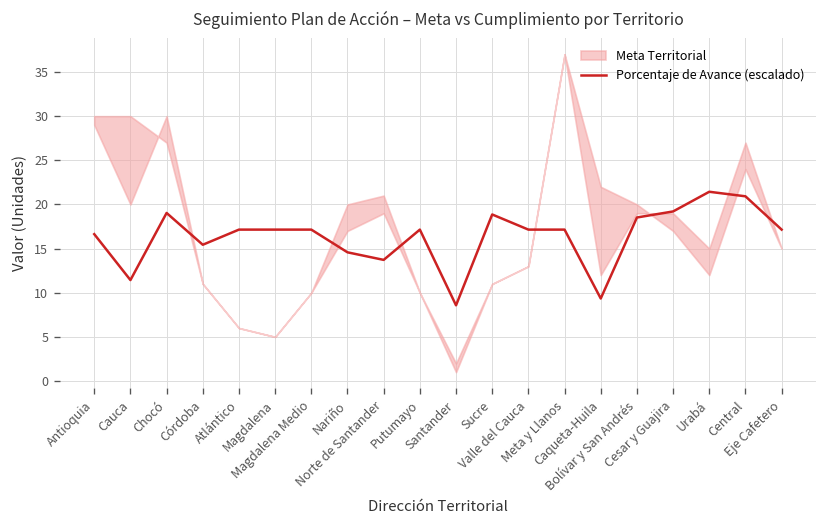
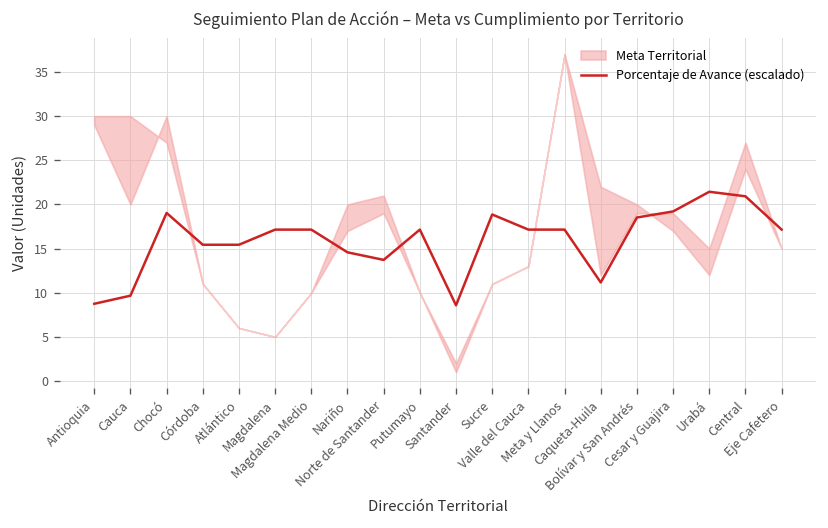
Porcentaje de Avance (escalado), Antioquia: 17 -> 9
Porcentaje de Avance (escalado), Cauca: 11 -> 10
Porcentaje de Avance (escalado), Atlántico: 17 -> 15
Porcentaje de Avance (escalado), Caqueta-Huila: 9 -> 11
